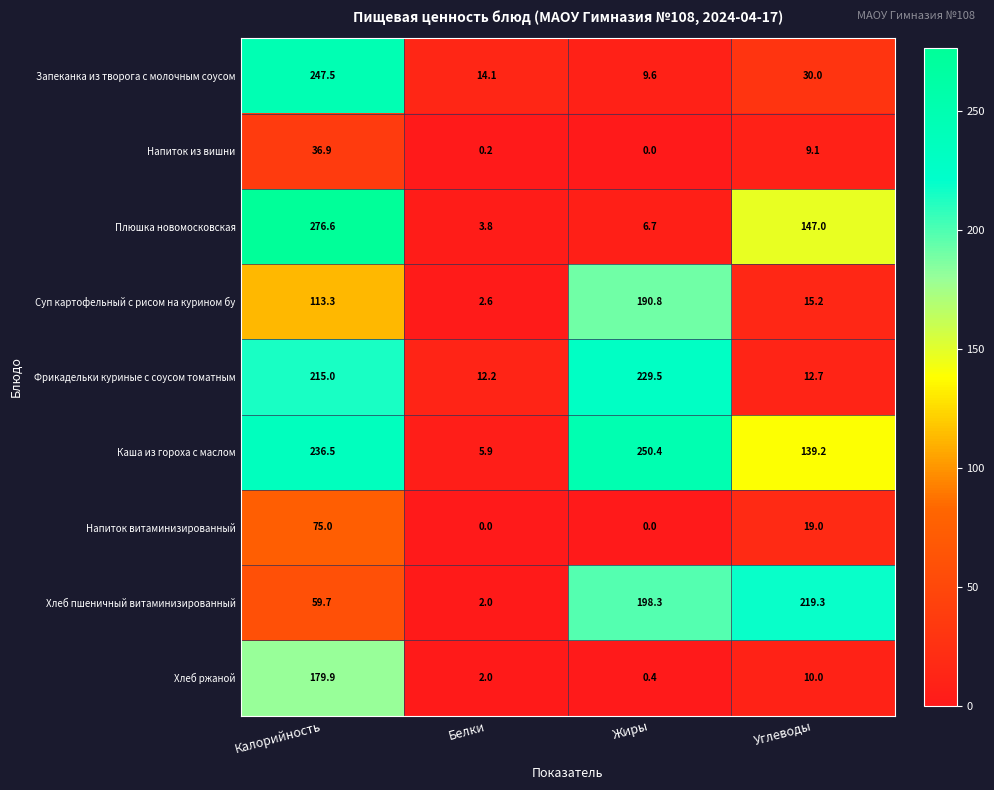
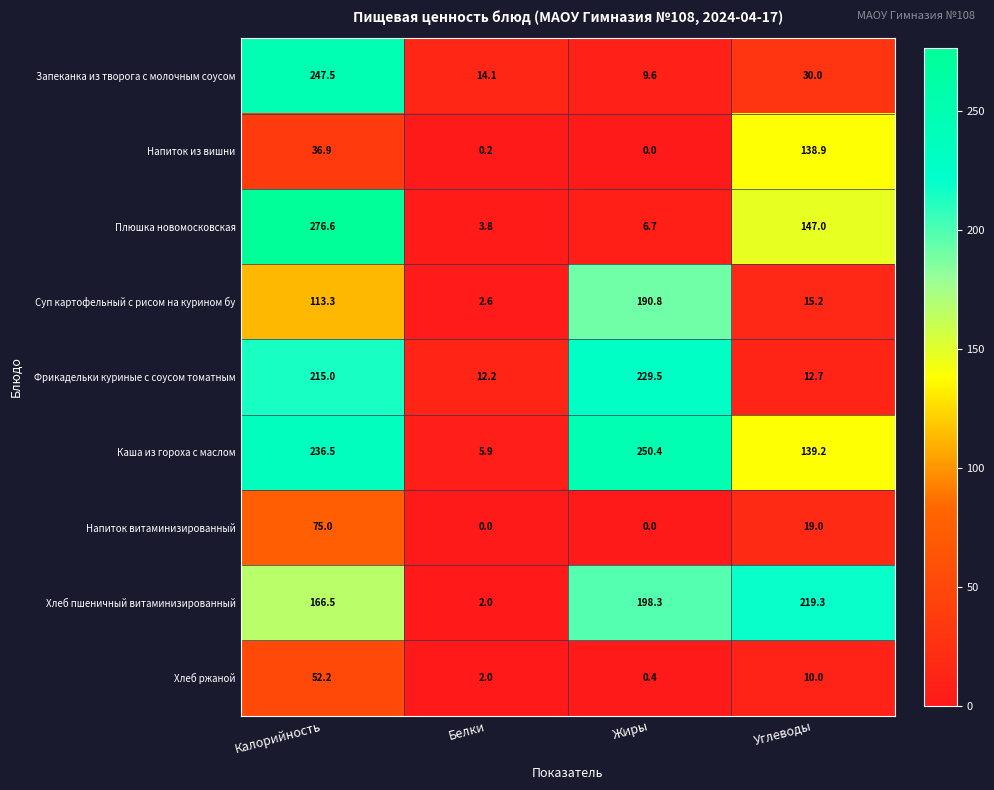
Напиток из вишни, Углеводы: 9.1 -> 138.9
Хлеб пшеничный витаминизированный, Калорийность: 59.7 -> 166.5
Хлеб ржаной, Калорийность: 179.9 -> 52.2
